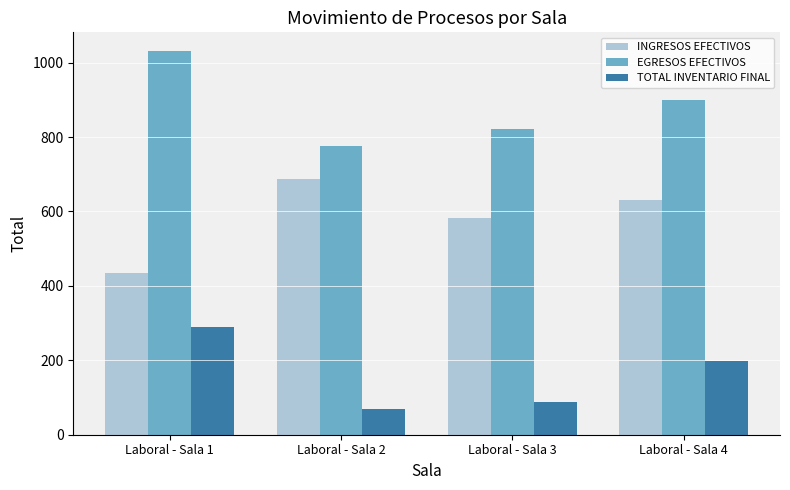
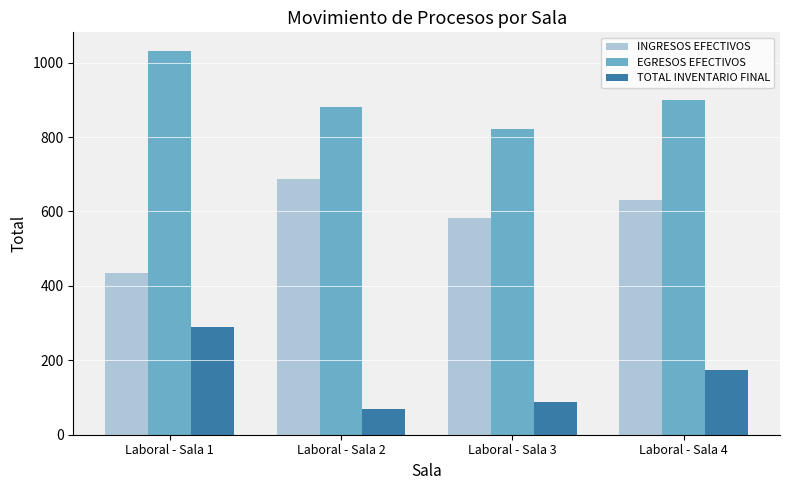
EGRESOS EFECTIVOS, Laboral - Sala 2: 780 -> 880
TOTAL INVENTARIO FINAL, Laboral - Sala 4: 200 -> 170
